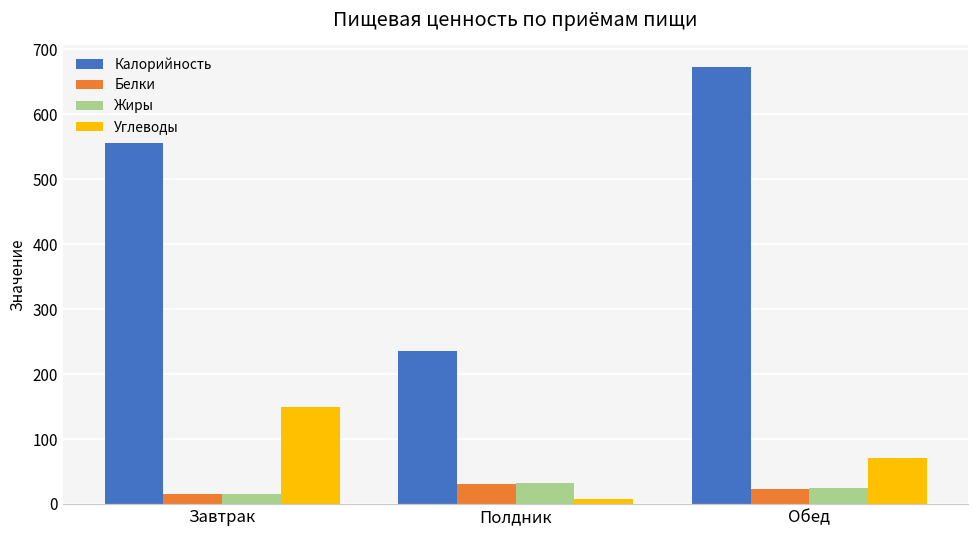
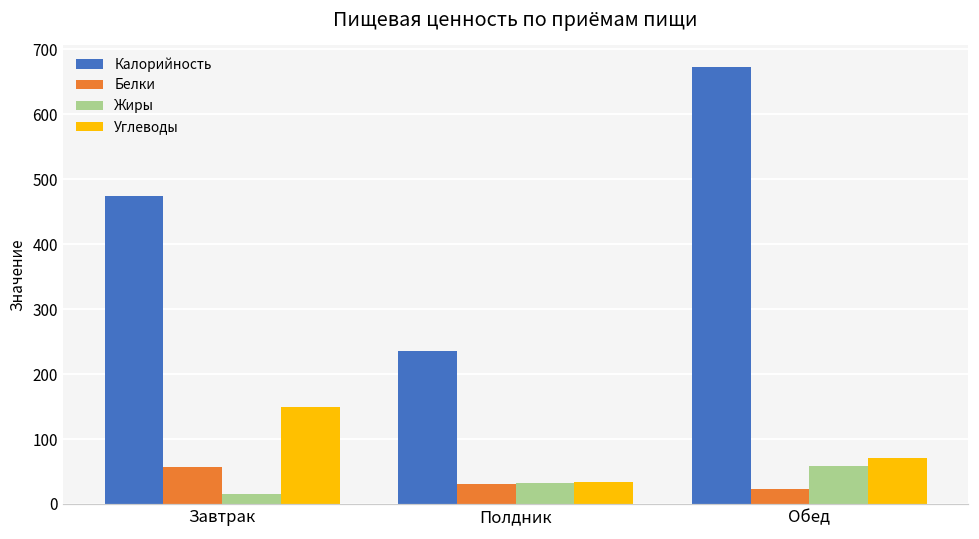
Калорийность, Завтрак: 560 -> 470
Белки, Завтрак: 20 -> 60
Углеводы, Полдник: 10 -> 30
Жиры, Обед: 20 -> 60
